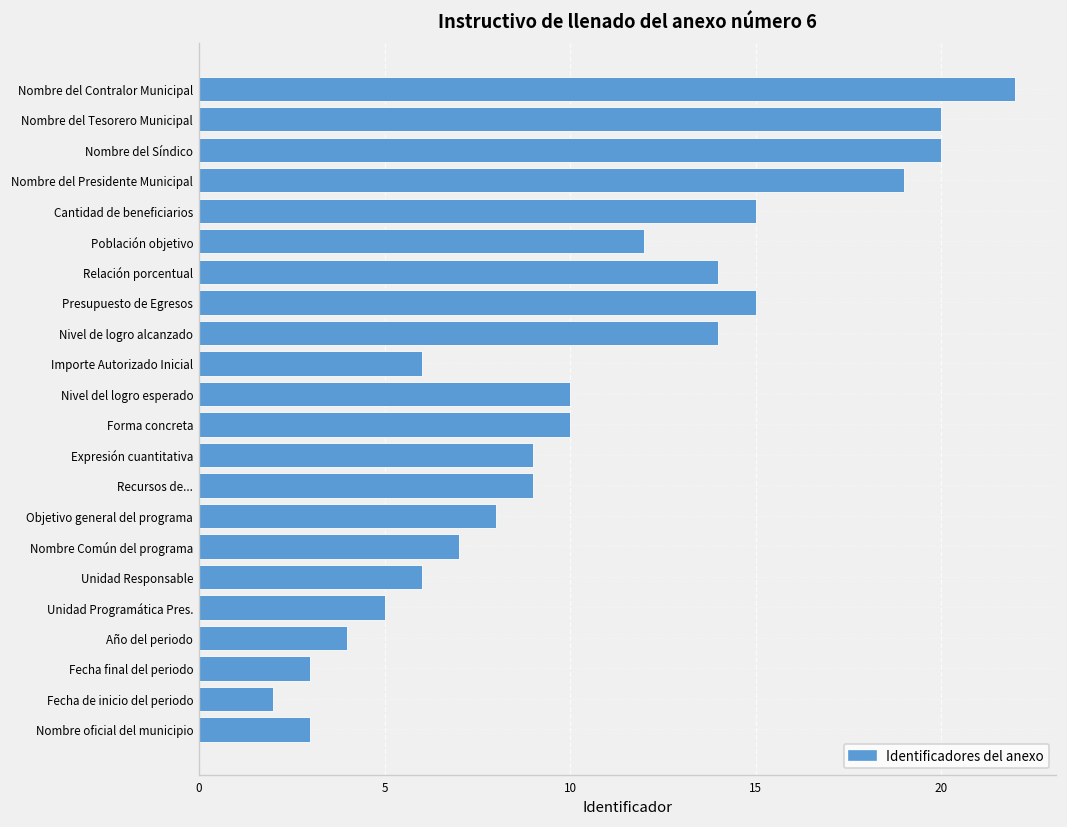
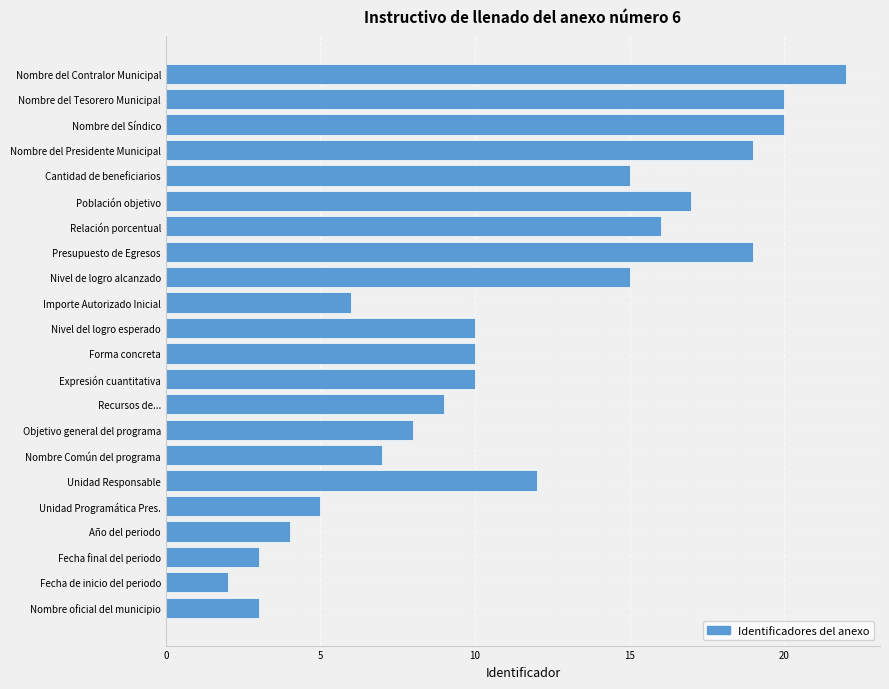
Población objetivo: 12 -> 17
Relación porcentual: 14 -> 16
Presupuesto de Egresos: 15 -> 19
Nivel de logro alcanzado: 14 -> 15
Expresión cuantitativa: 9 -> 10
Unidad Responsable: 6 -> 12
